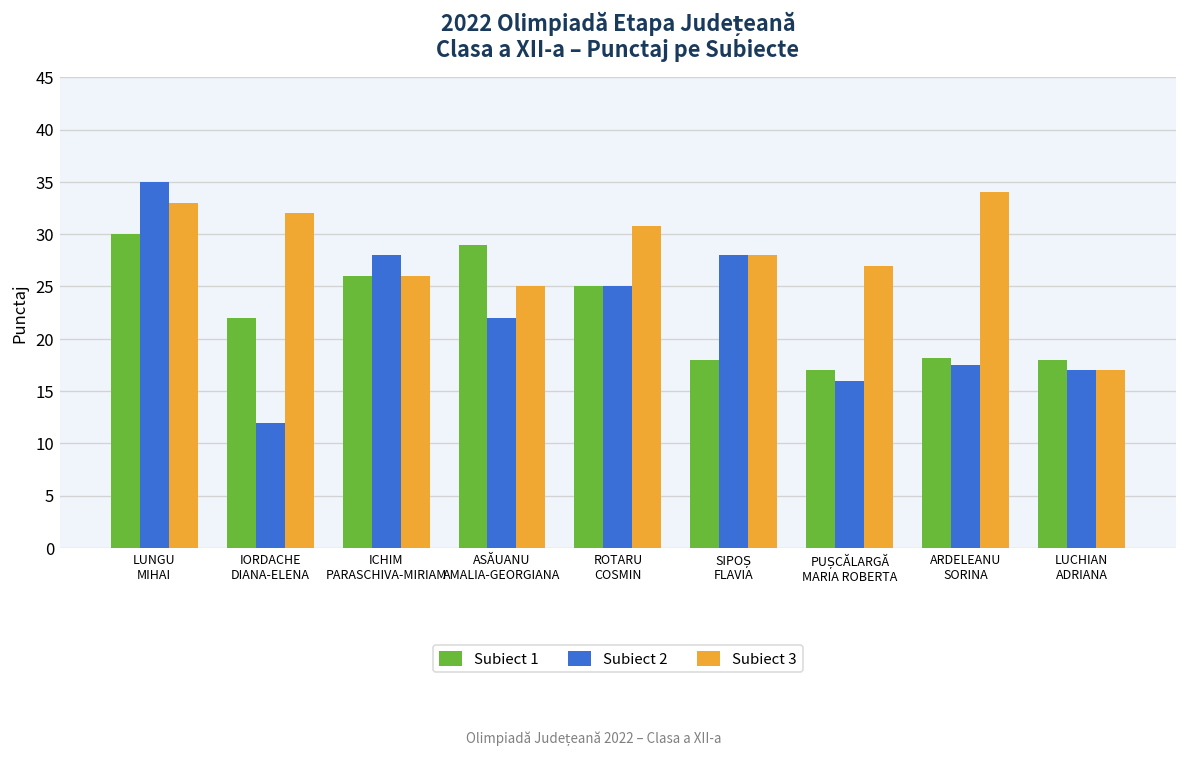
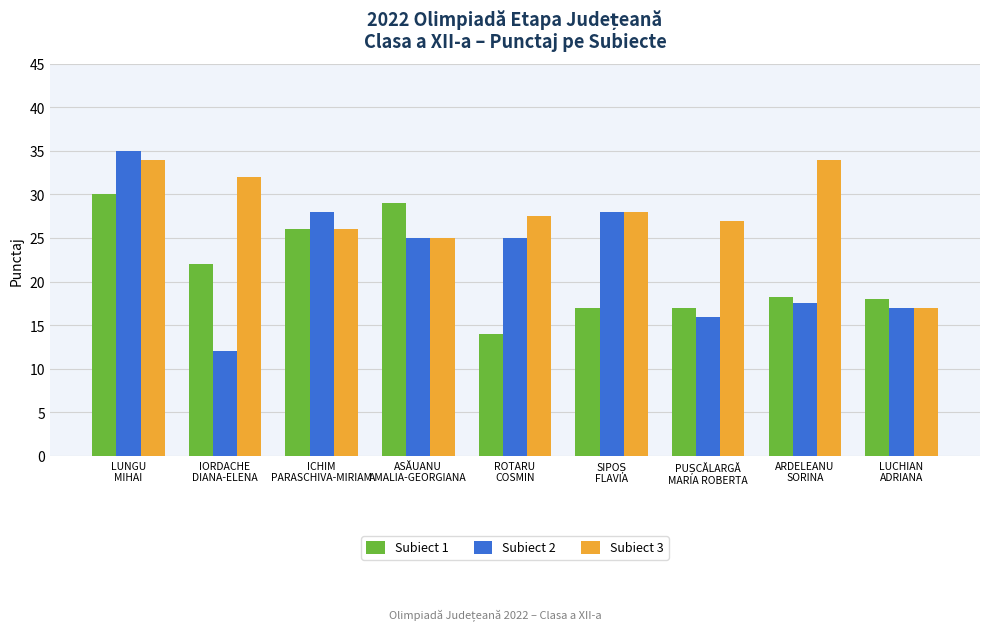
Subiect 3, LUNGU MIHAI: 33 -> 34
Subiect 2, ASĂUANU AMALIA-GEORGIANA: 22 -> 25
Subiect 1, ROTARU COSMIN: 25 -> 14
Subiect 3, ROTARU COSMIN: 31 -> 28
Subiect 1, SIPOȘ FLAVIA: 18 -> 17
